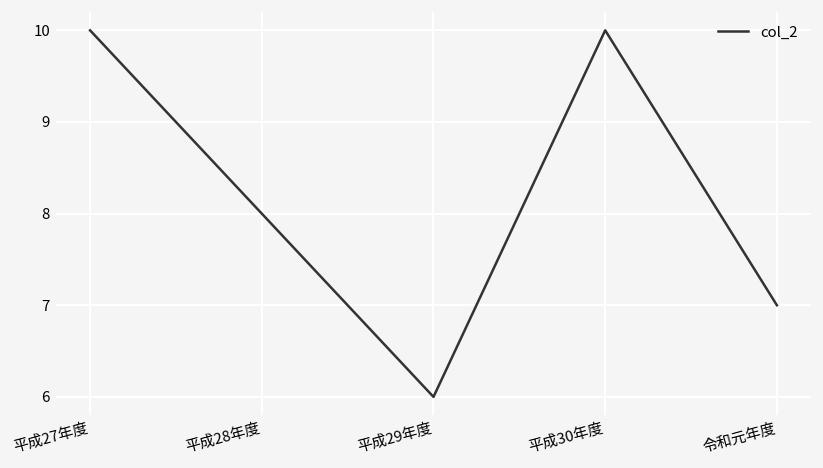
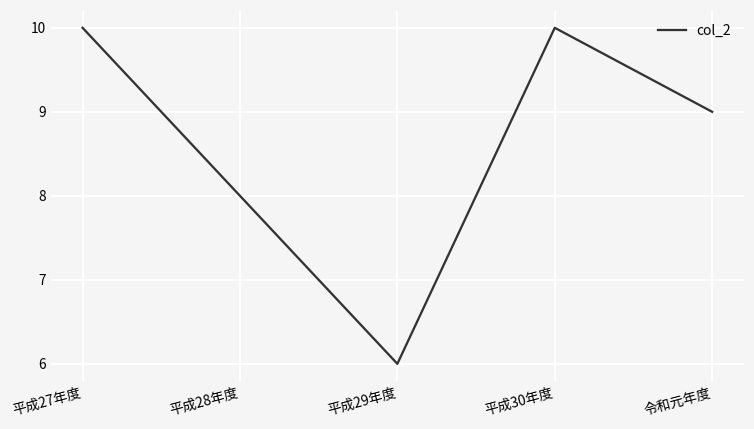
令和元年度: 7 -> 9
